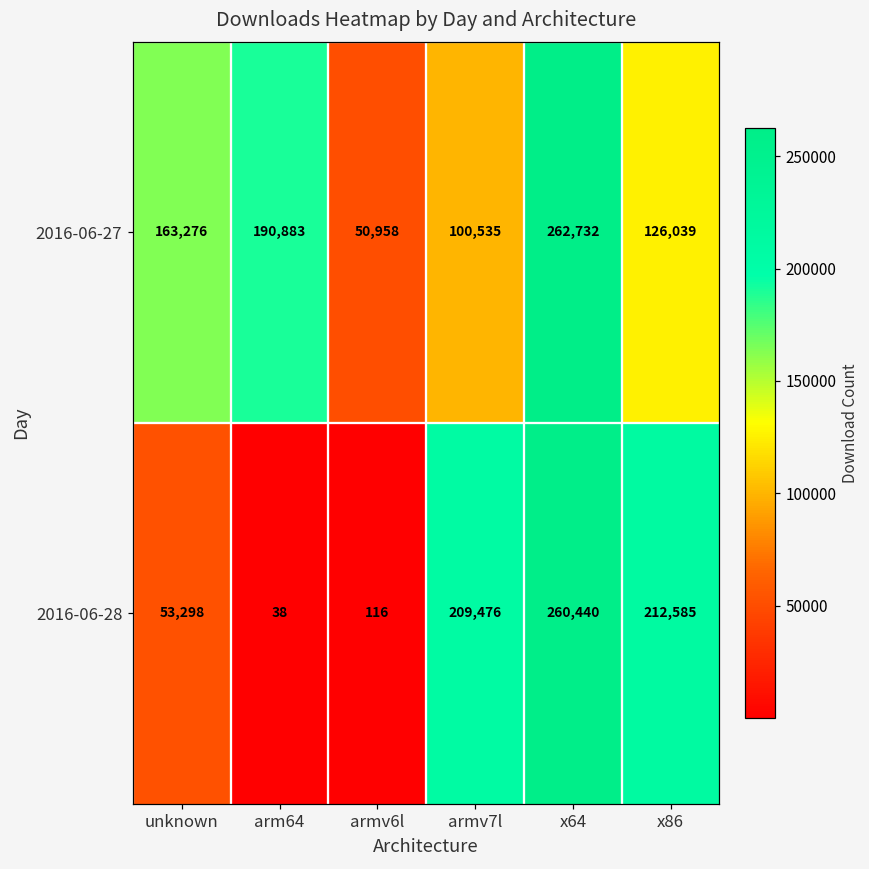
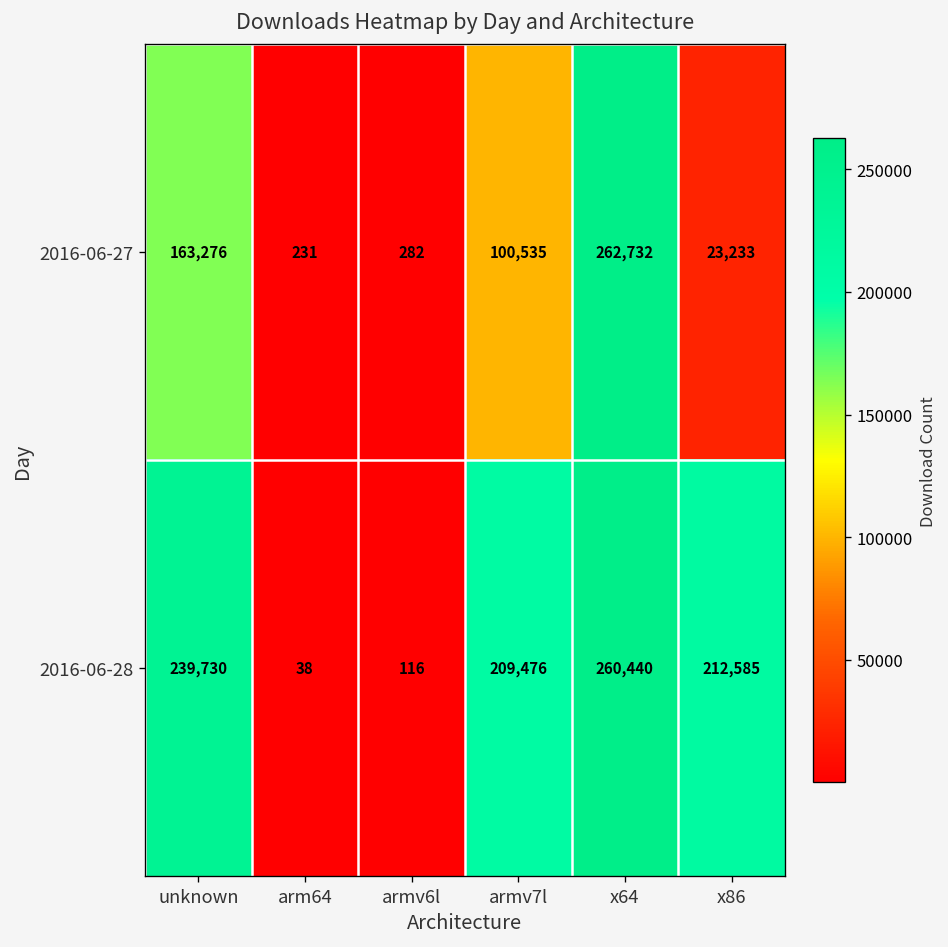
2016-06-27, arm64: 190,883 -> 231
2016-06-27, armv6l: 50,958 -> 282
2016-06-27, x86: 126,039 -> 23,233
2016-06-28, unknown: 53,298 -> 239,730
